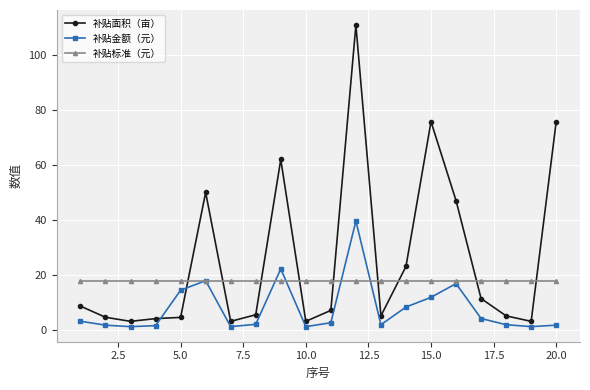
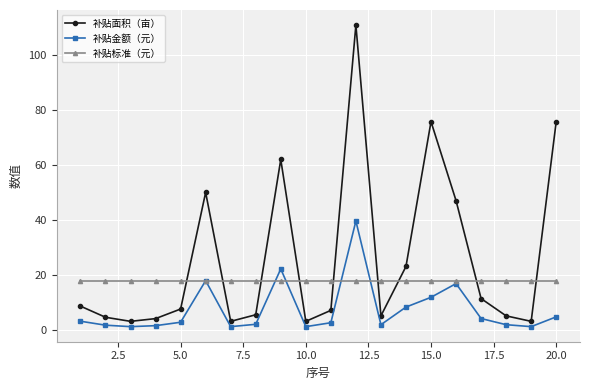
补贴面积（亩）, 5.0: 4 -> 7
补贴金额（元）, 5.0: 14 -> 3
补贴金额（元）, 20.0: 2 -> 5
